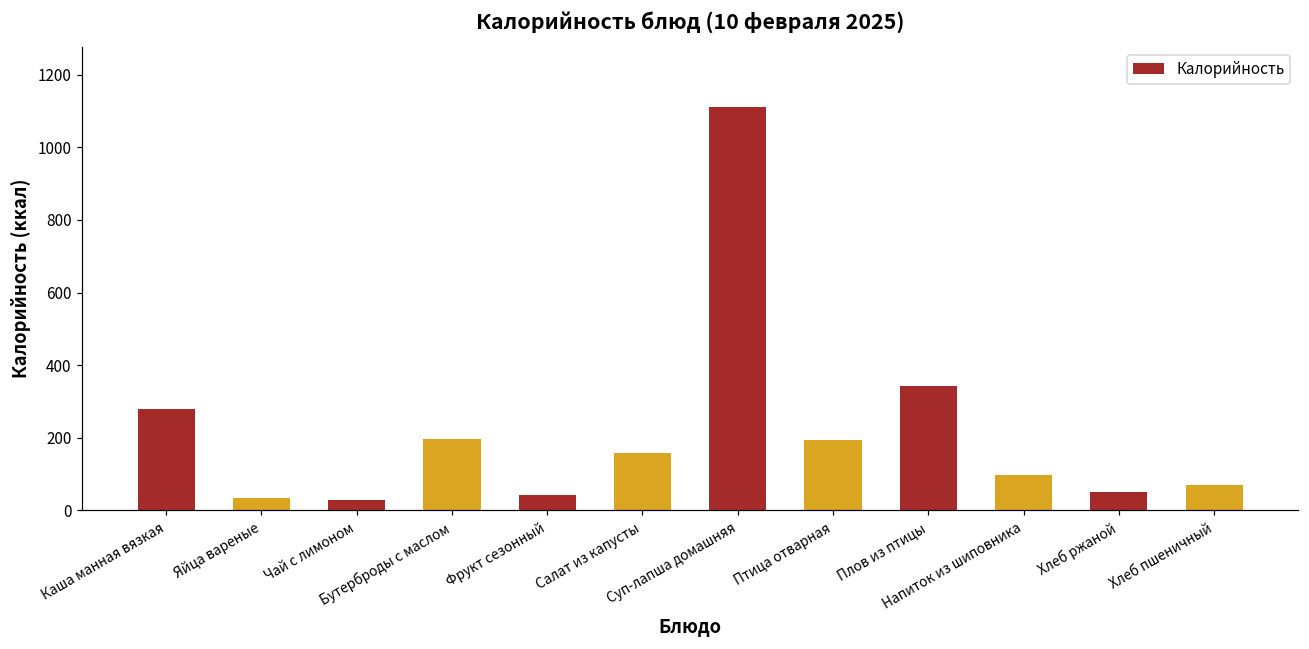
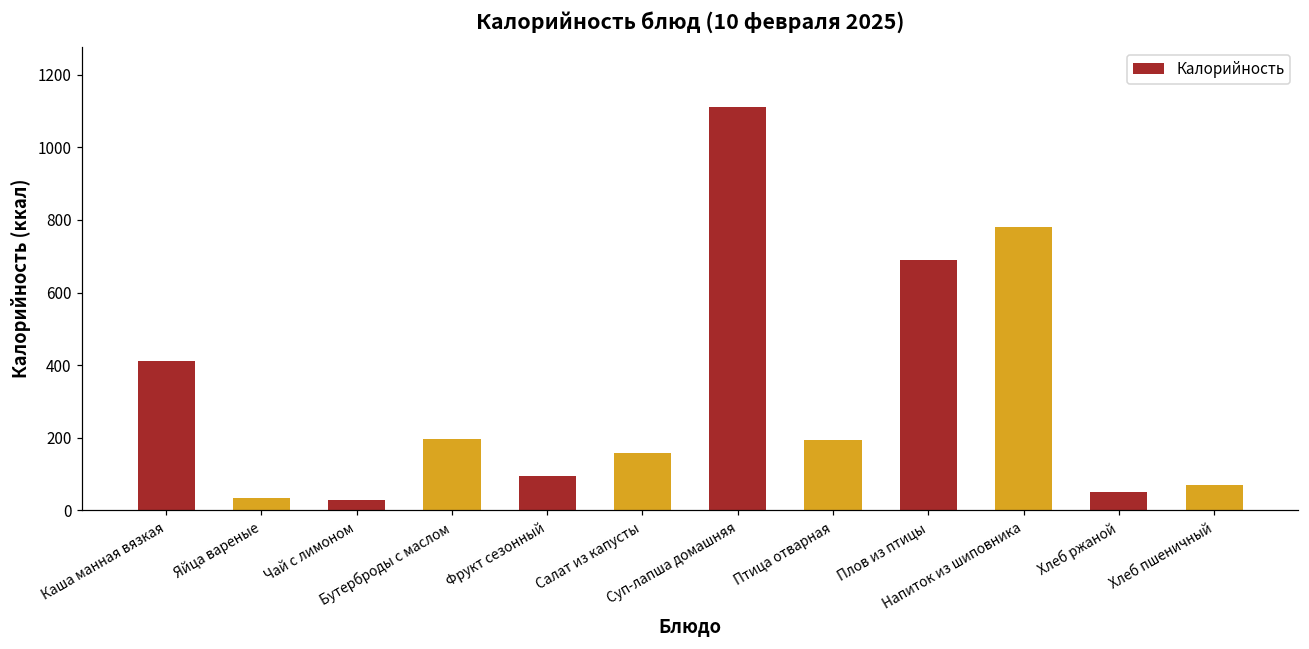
Каша манная вязкая: 280 -> 410
Фрукт сезонный: 40 -> 90
Плов из птицы: 340 -> 690
Напиток из шиповника: 100 -> 780
